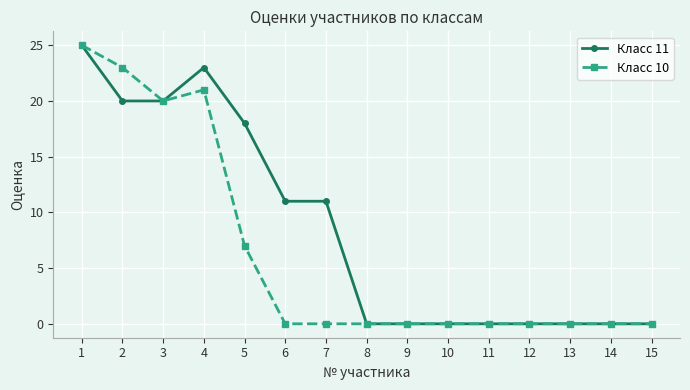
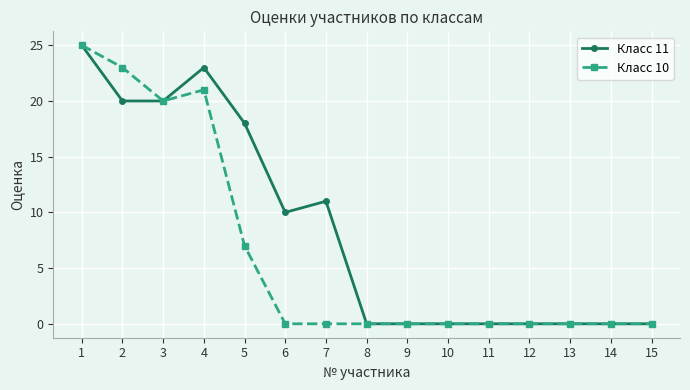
Класс 11, 6: 11 -> 10
